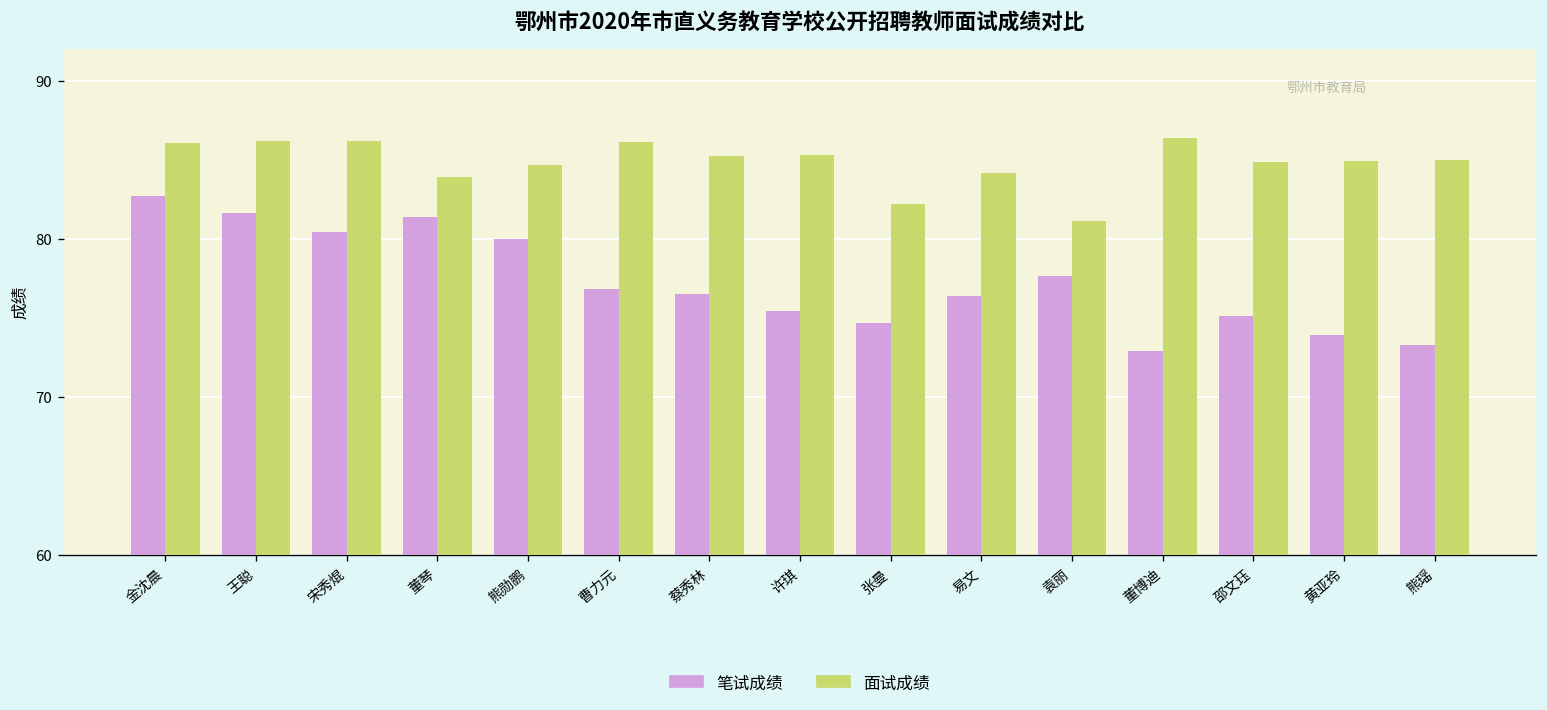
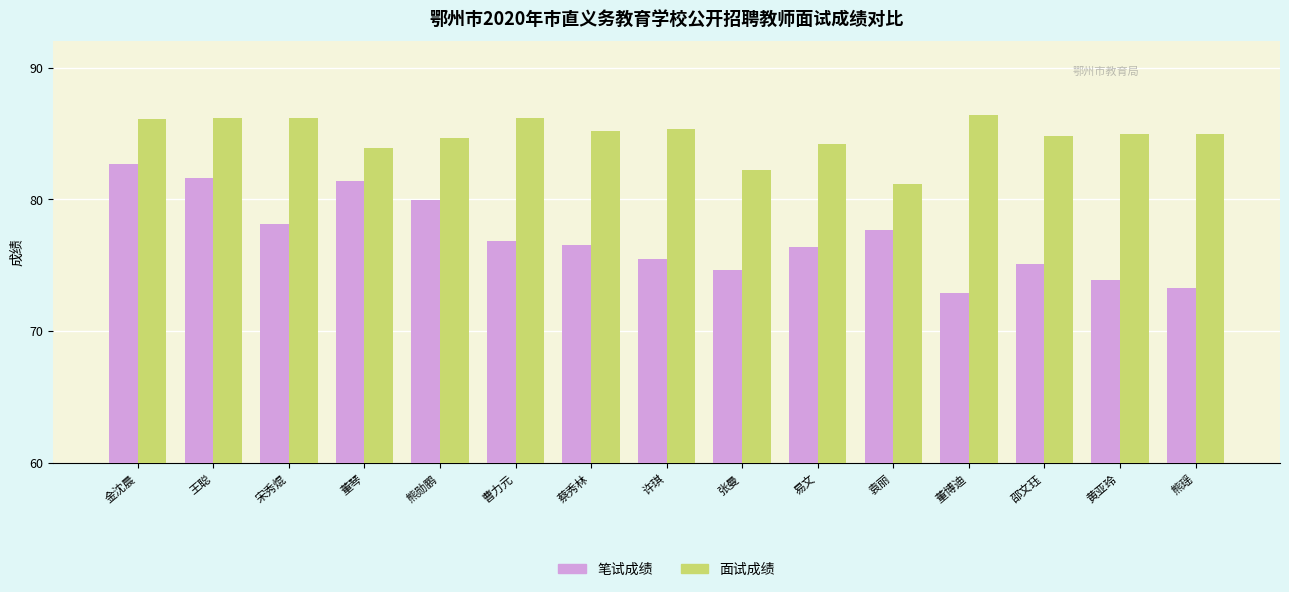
笔试成绩, 宋秀焜: 80.4 -> 78.1
